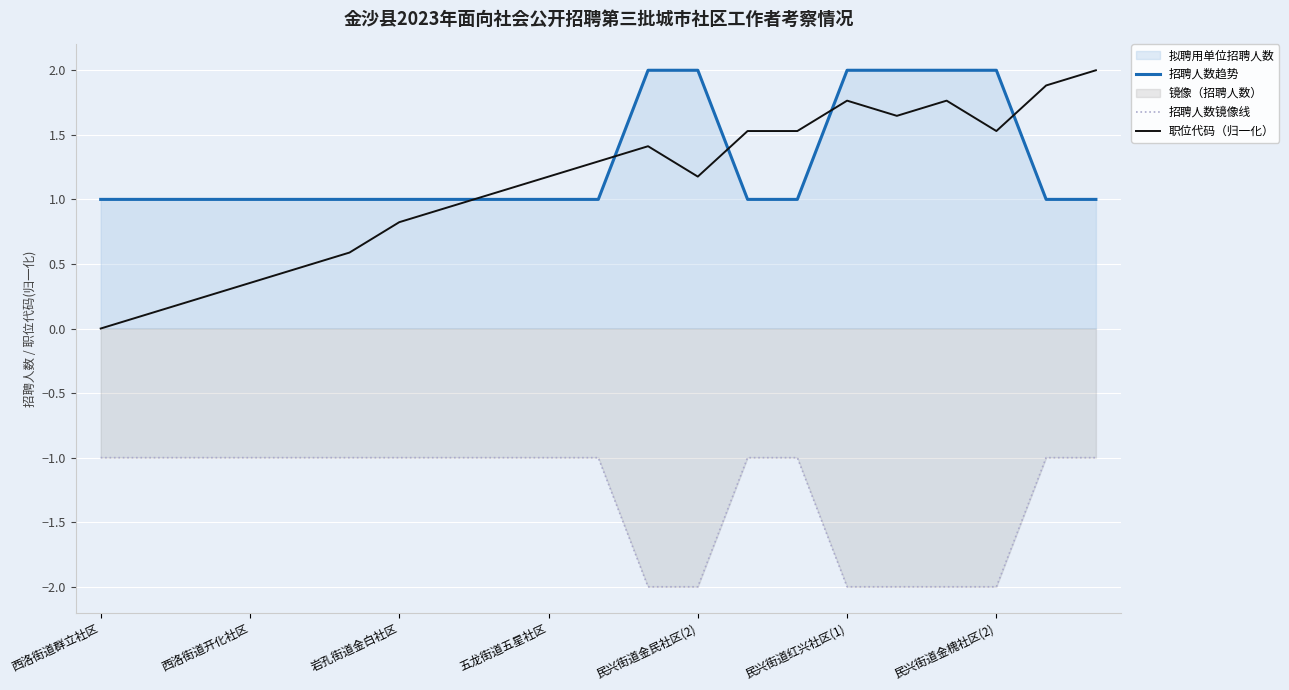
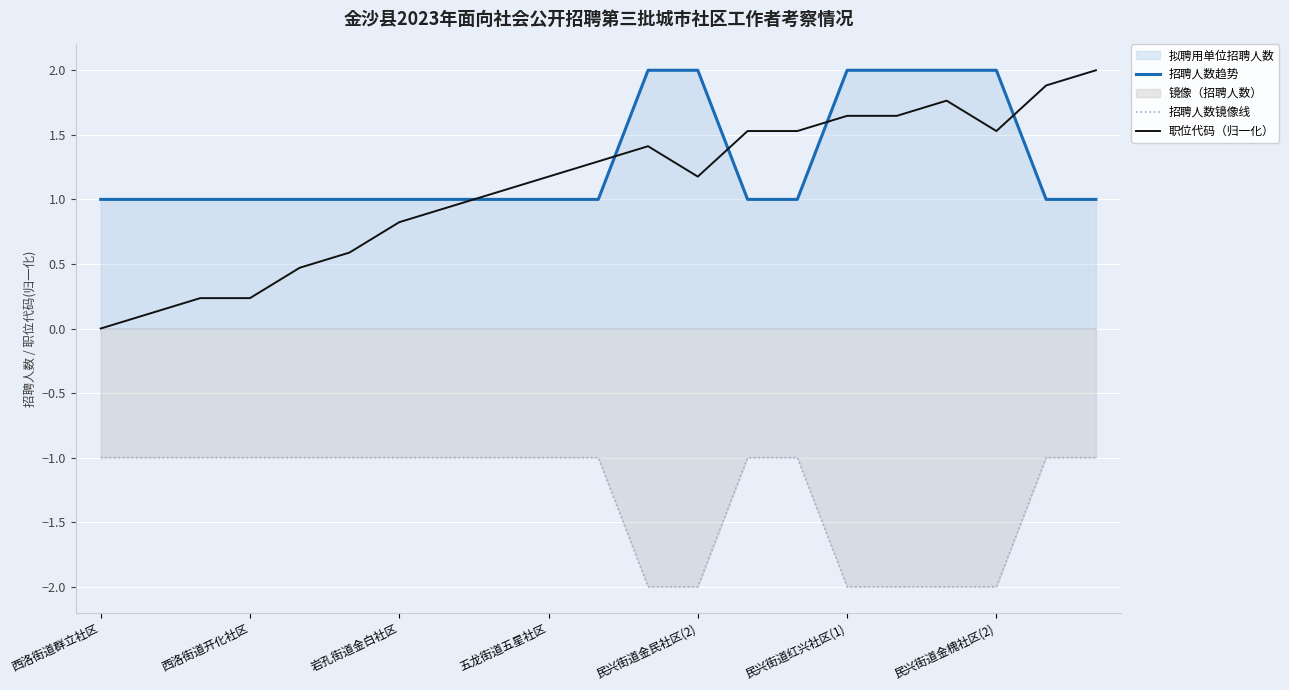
职位代码（归一化）, 西洛街道开化社区: 0.35 -> 0.24
职位代码（归一化）, 民兴街道红兴社区(1): 1.76 -> 1.65
